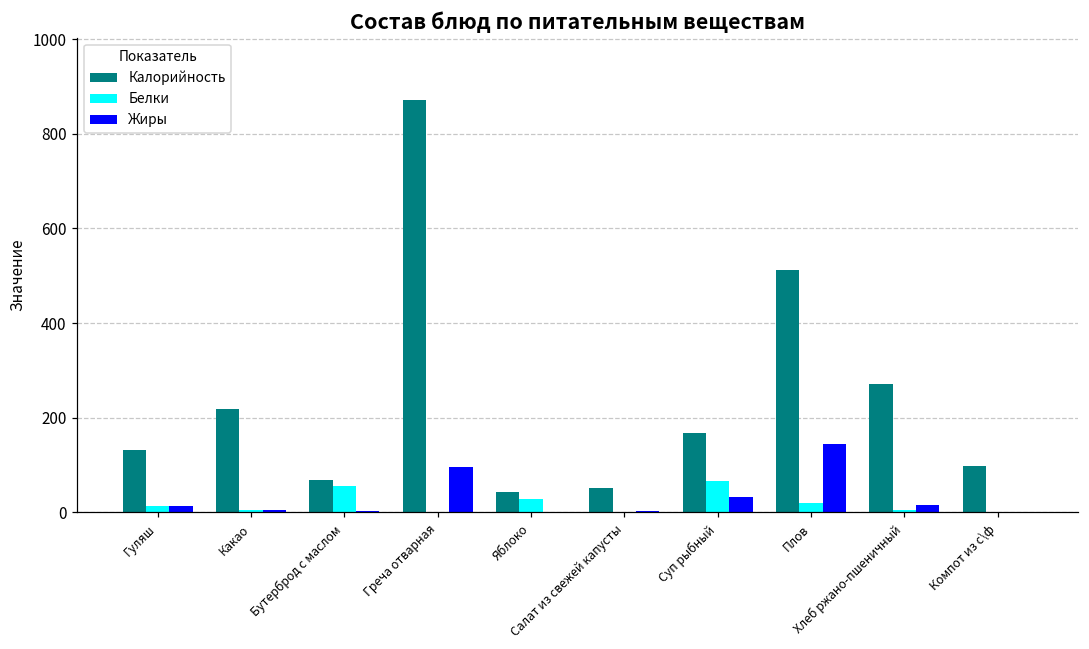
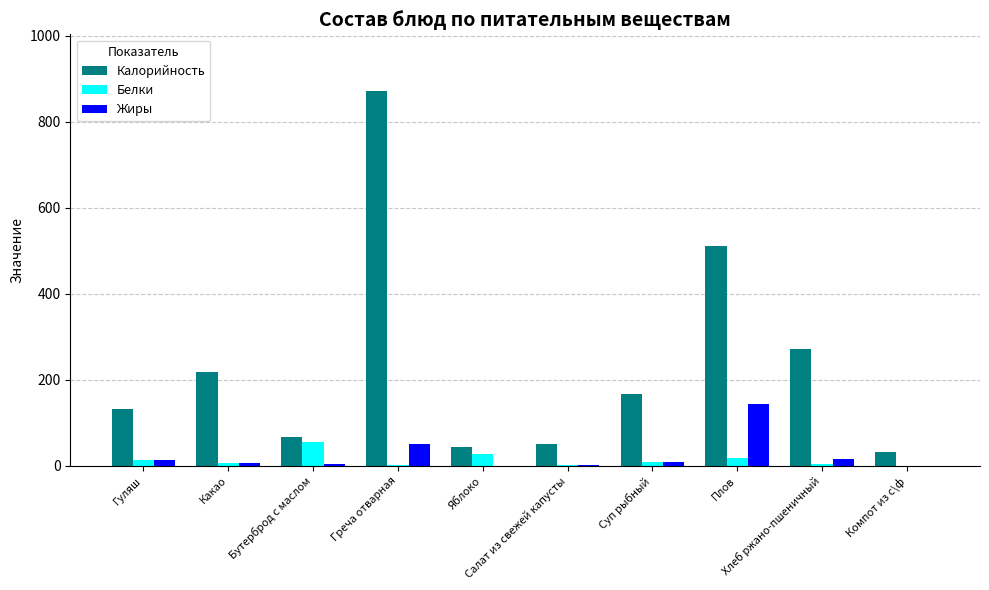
Жиры, Греча отварная: 100 -> 50
Белки, Суп рыбный: 70 -> 10
Жиры, Суп рыбный: 30 -> 10
Калорийность, Компот из с\ф: 100 -> 30
